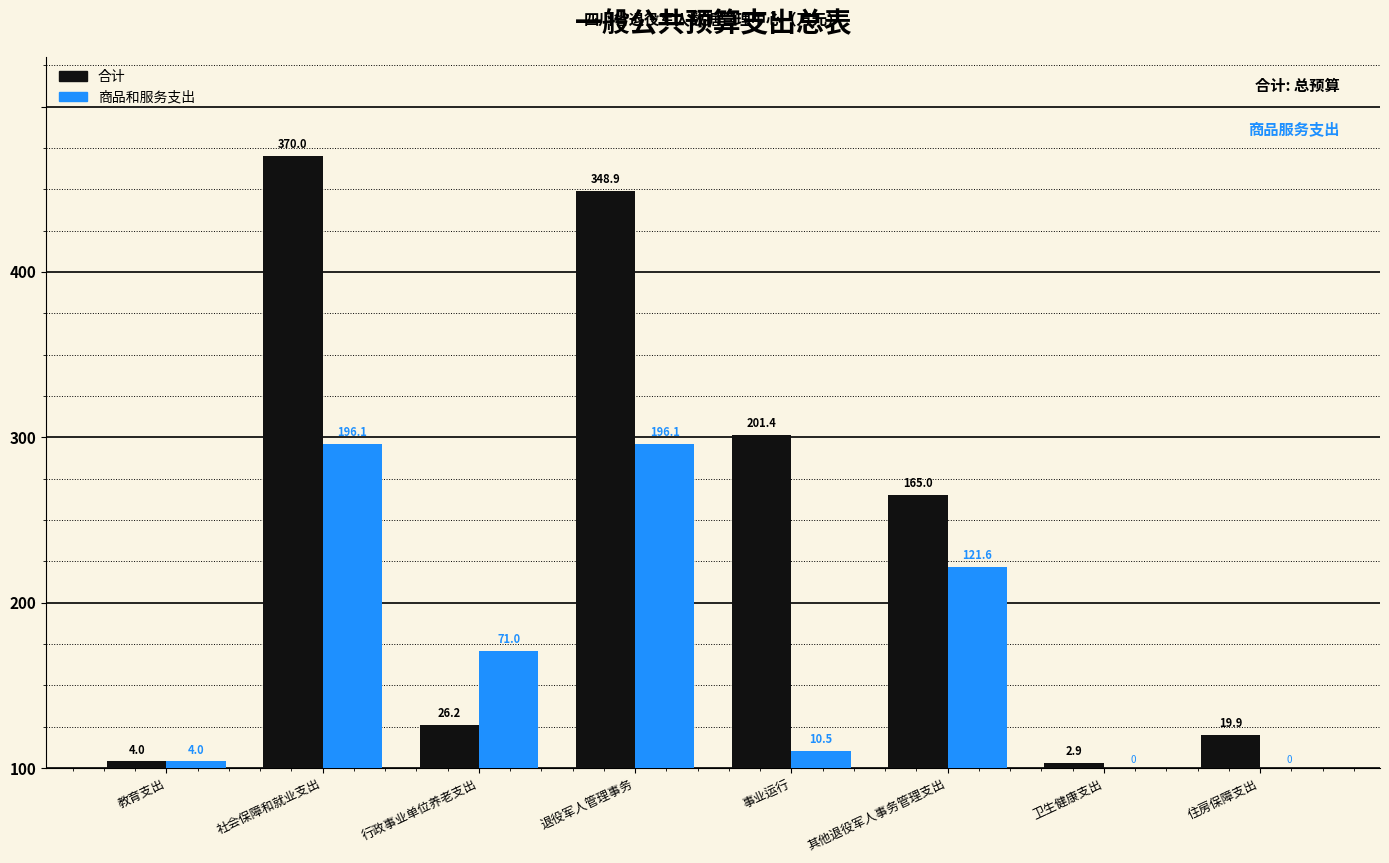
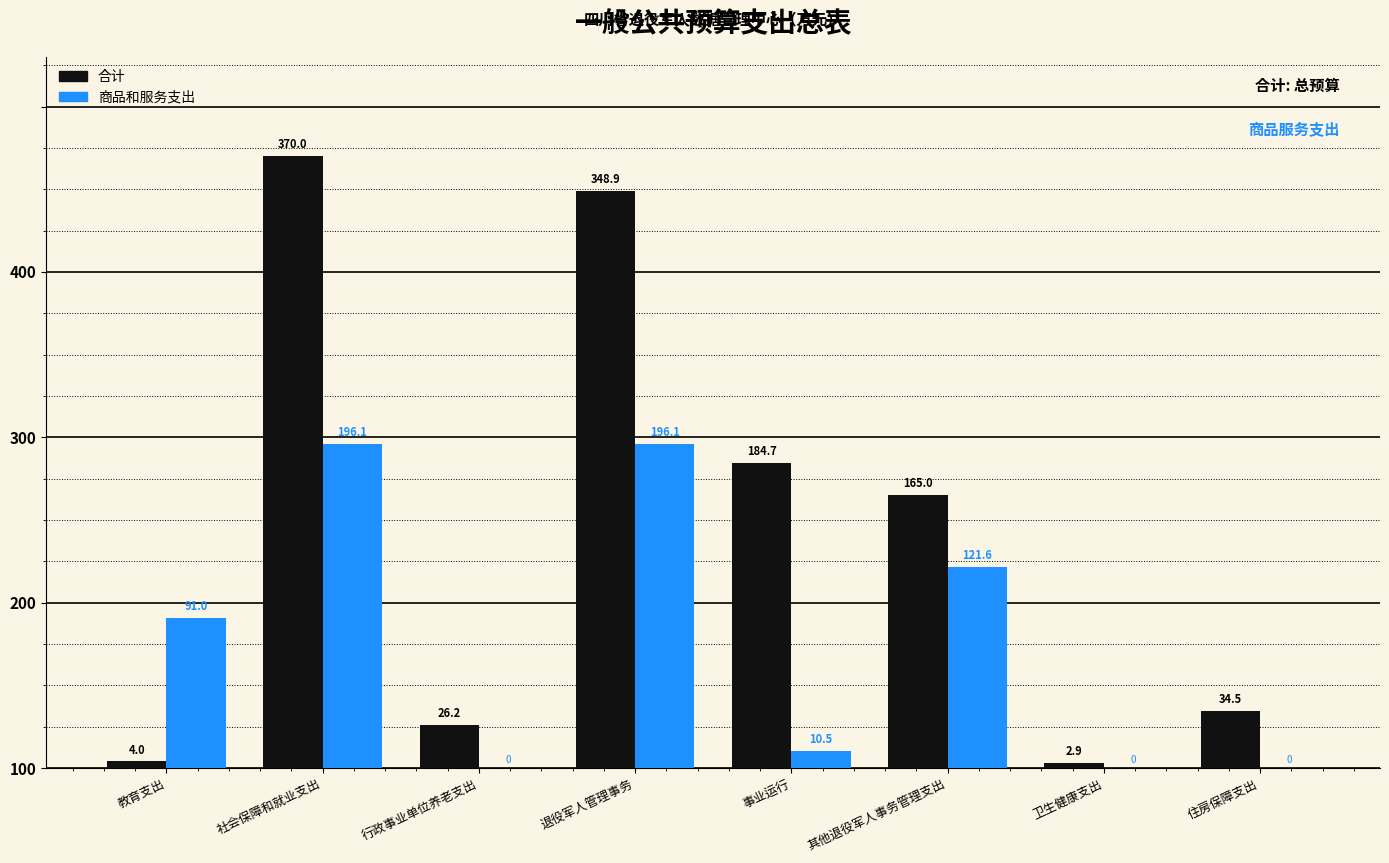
商品和服务支出, 教育支出: 4.0 -> 91.0
商品和服务支出, 行政事业单位养老支出: 71.0 -> 0
合计, 事业运行: 201.4 -> 184.7
合计, 住房保障支出: 19.9 -> 34.5
